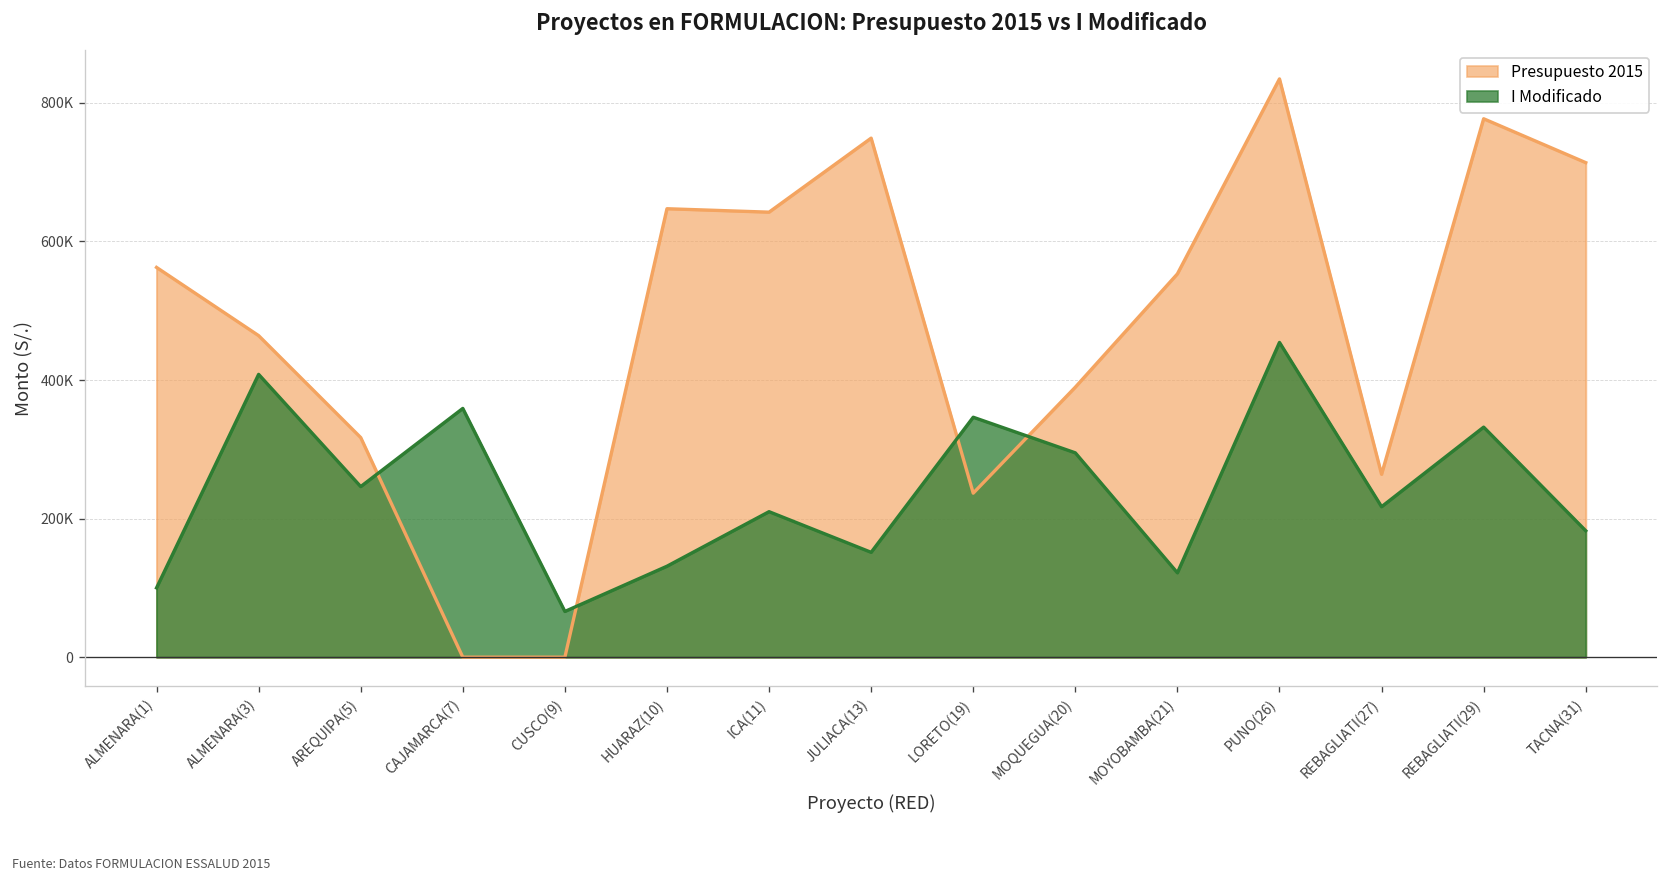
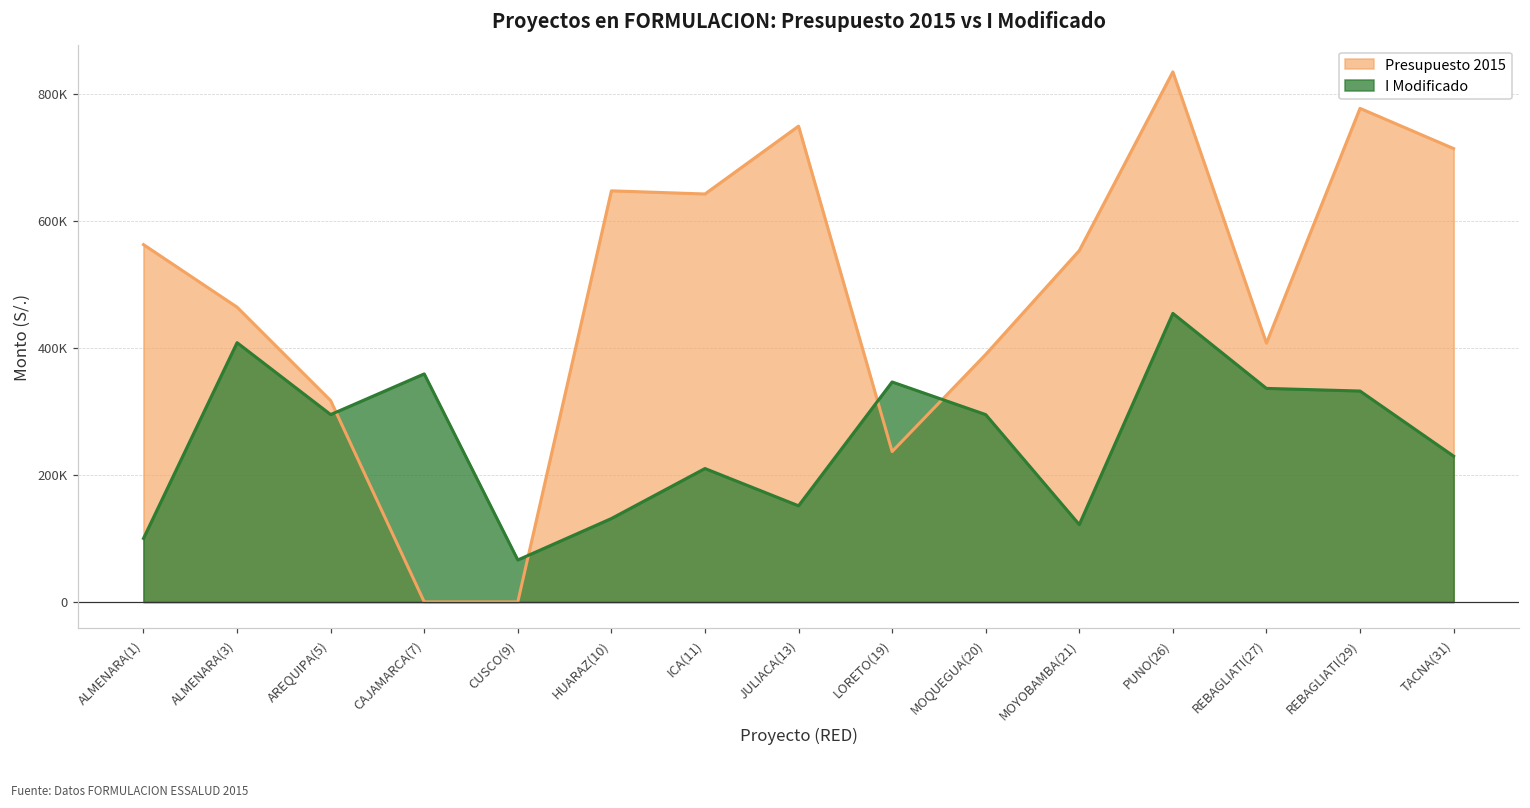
I Modificado, AREQUIPA(5): 250000 -> 290000
Presupuesto 2015, REBAGLIATI(27): 260000 -> 410000
I Modificado, REBAGLIATI(27): 220000 -> 340000
I Modificado, TACNA(31): 180000 -> 230000
